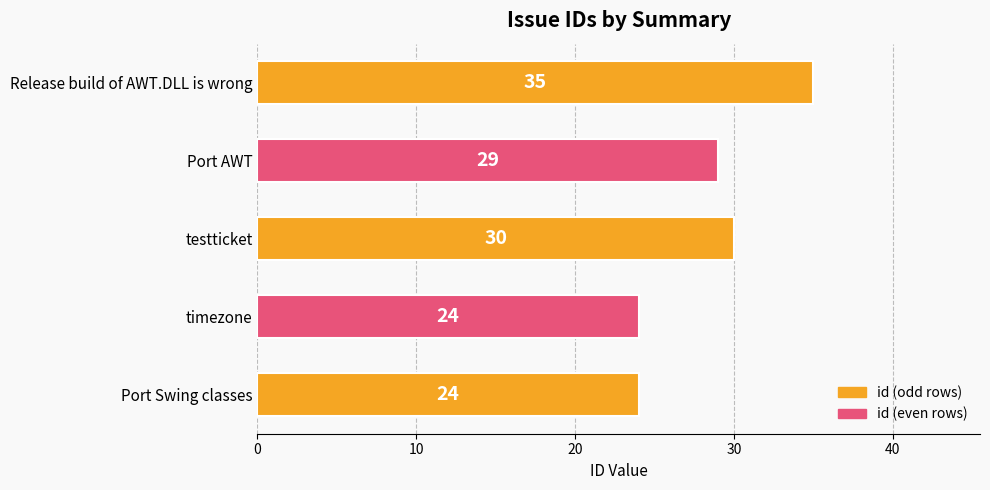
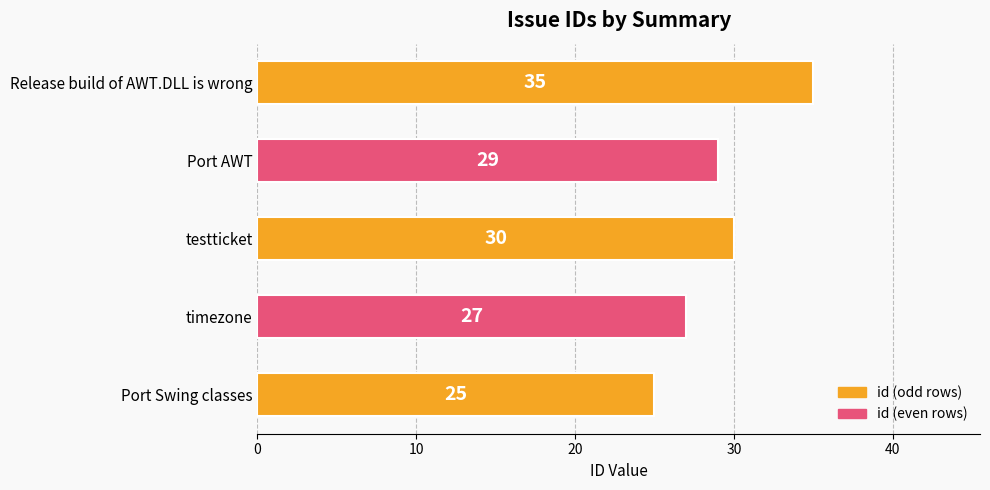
timezone: 24 -> 27
Port Swing classes: 24 -> 25
